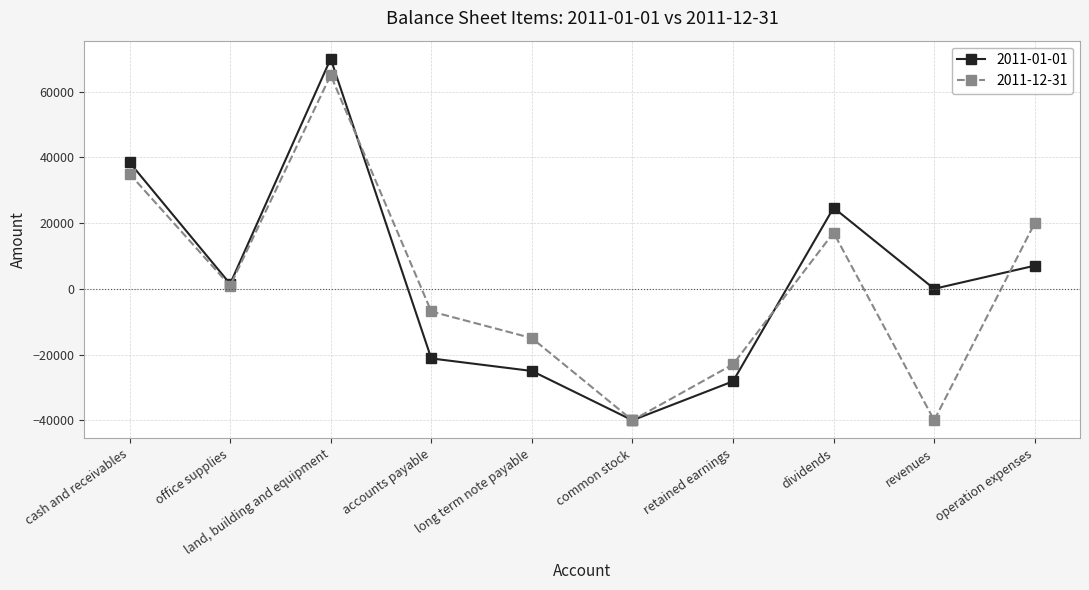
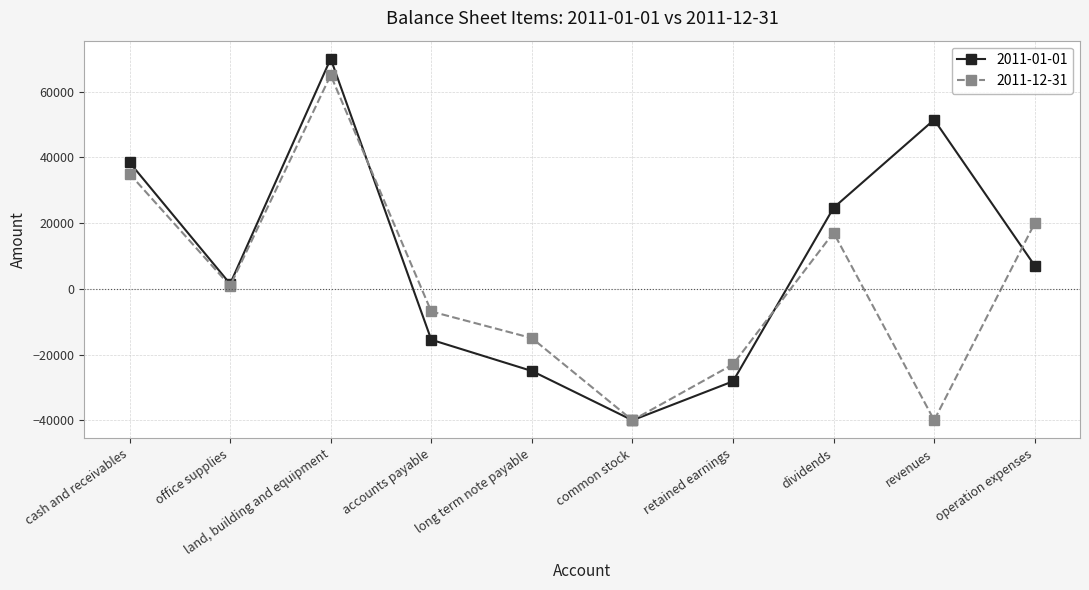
2011-01-01, accounts payable: -21000 -> -16000
2011-01-01, revenues: 0 -> 51000
